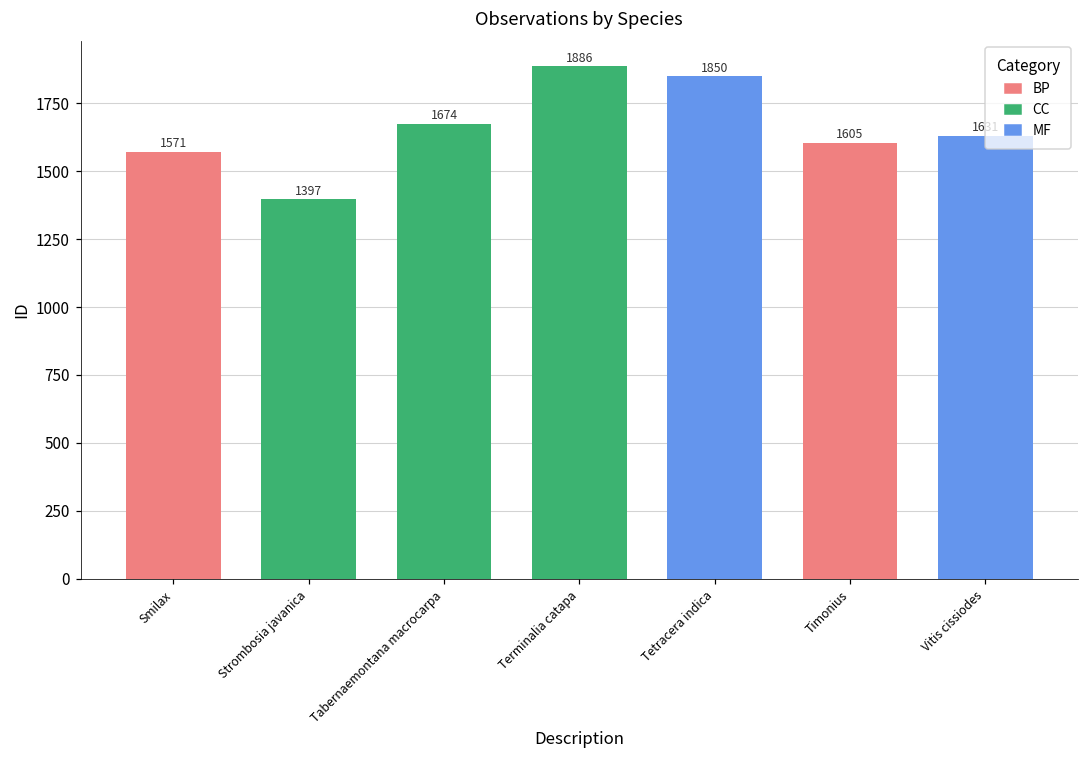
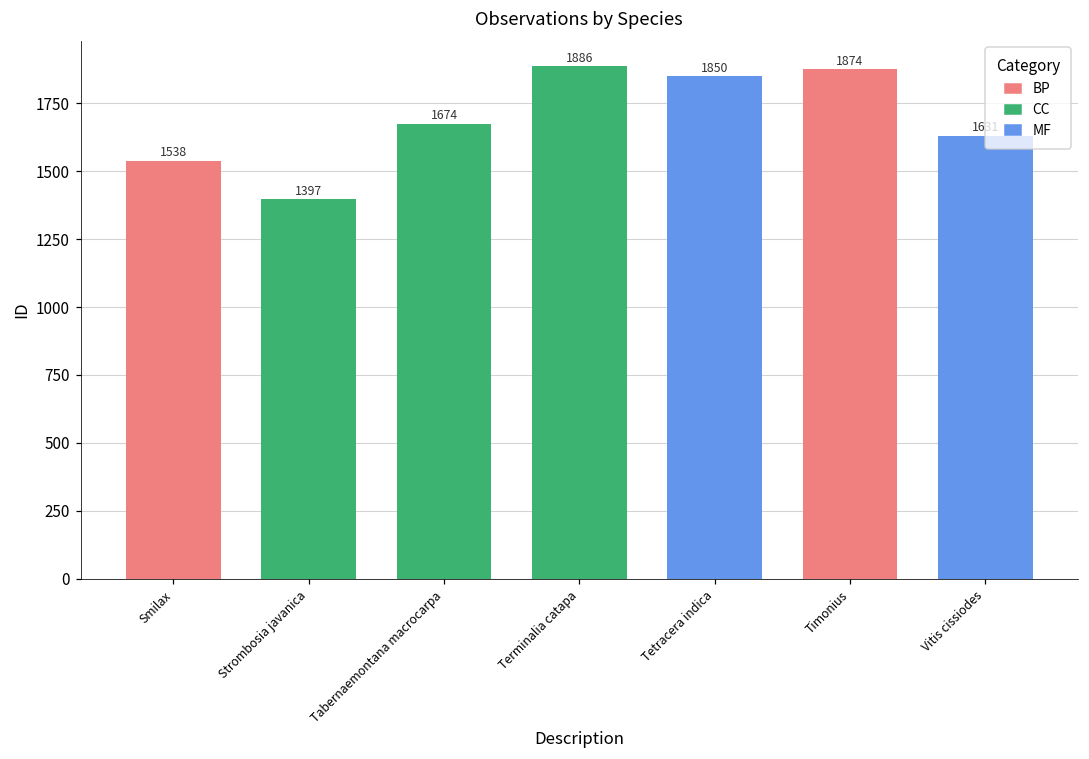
Smilax: 1571 -> 1538
Timonius: 1605 -> 1874
